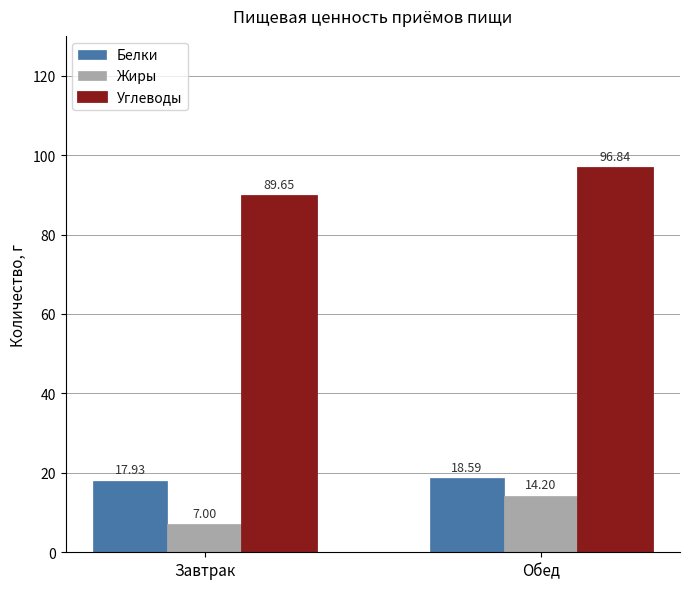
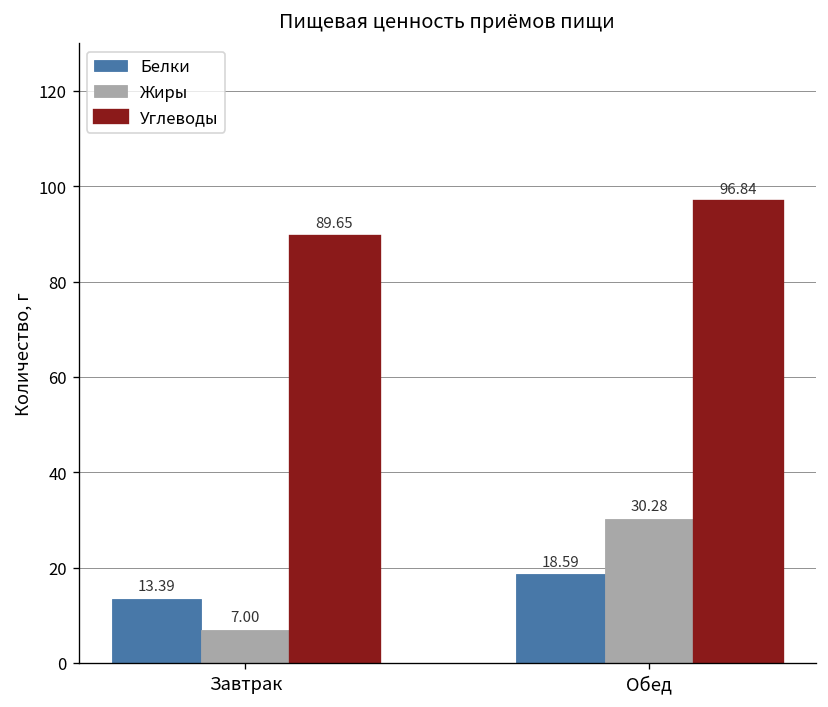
Белки, Завтрак: 17.93 -> 13.39
Жиры, Обед: 14.20 -> 30.28
